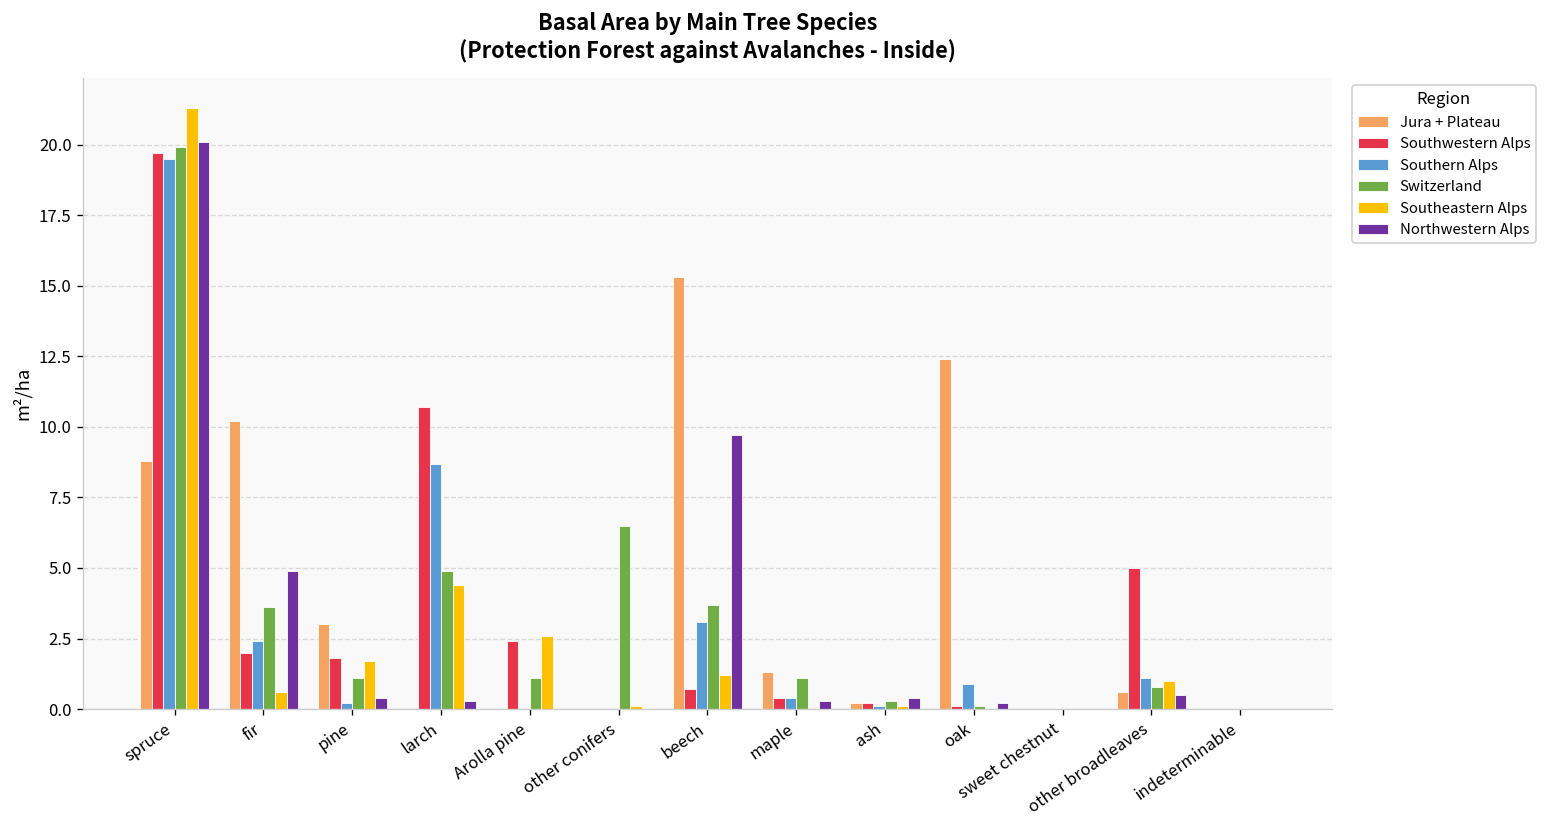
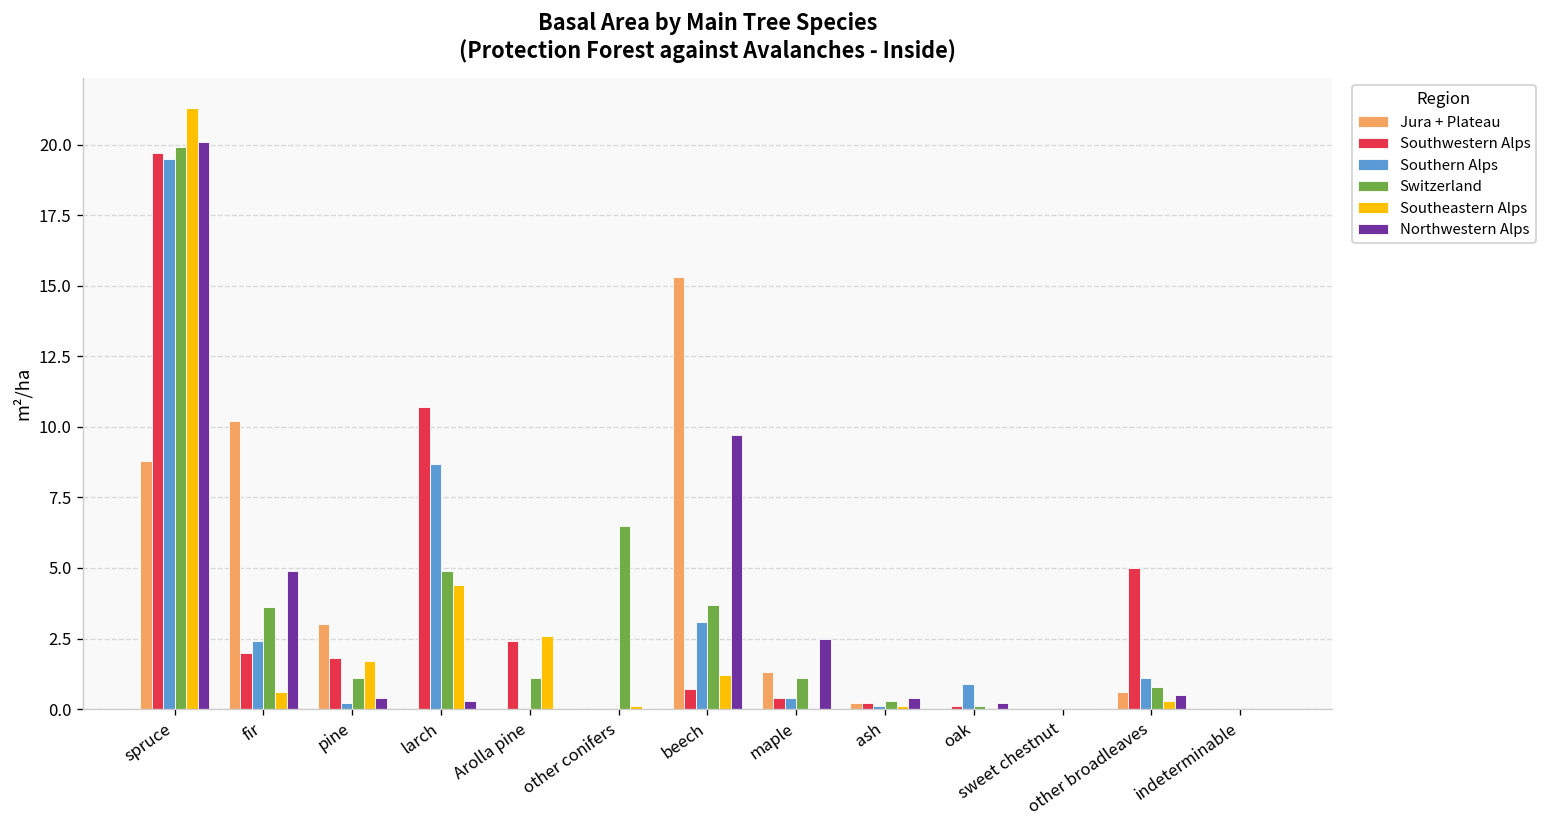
Northwestern Alps, maple: 0.3 -> 2.5
Jura + Plateau, oak: 12.4 -> 0.0
Southeastern Alps, other broadleaves: 1.0 -> 0.3
